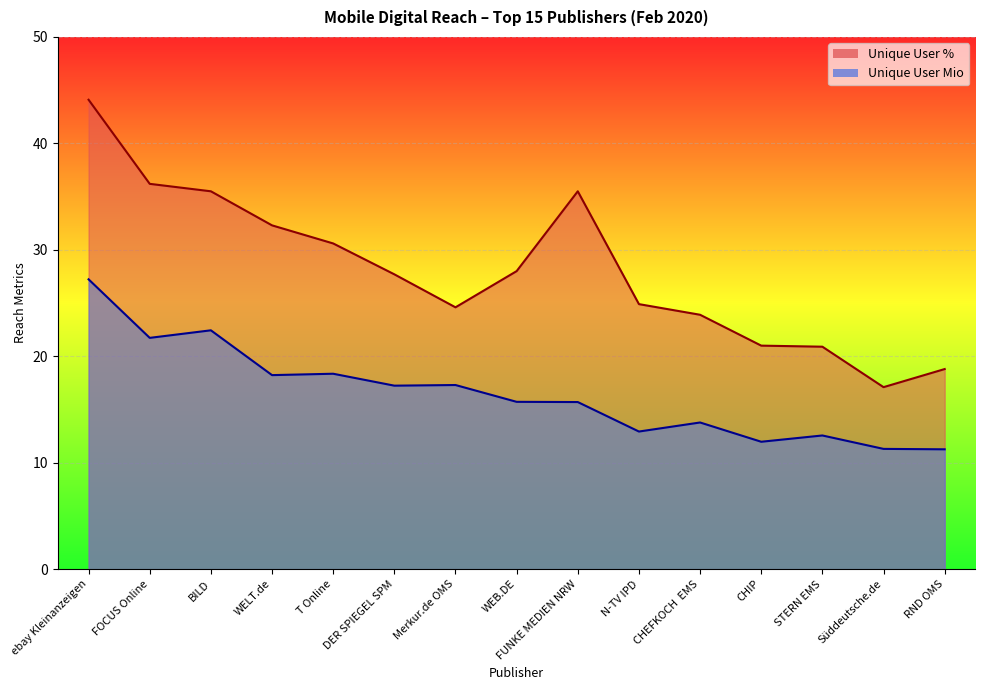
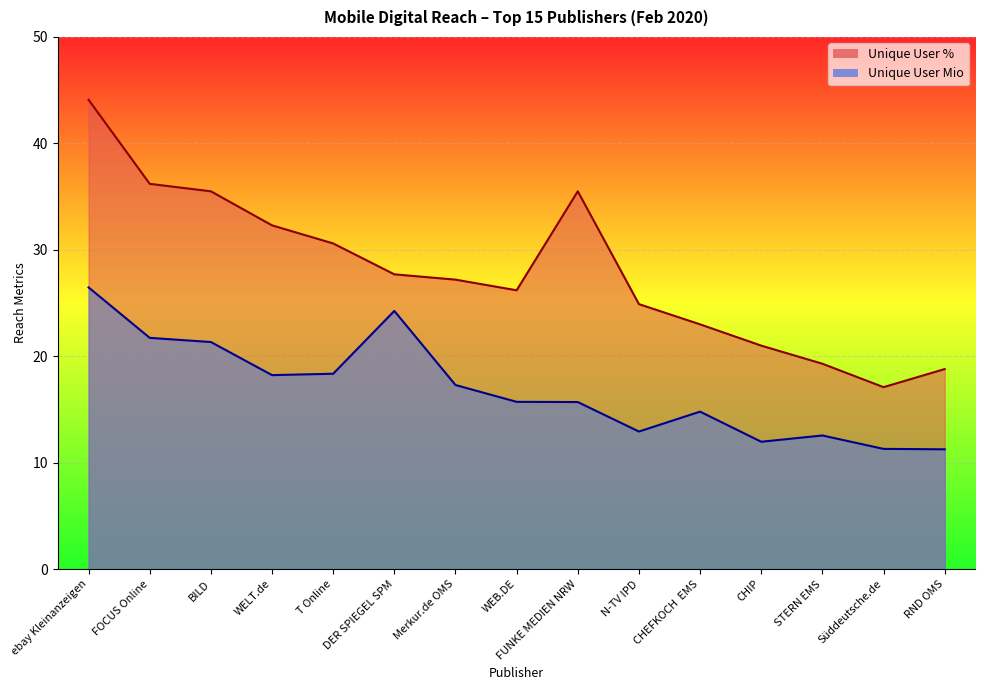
Unique User Mio, ebay Kleinanzeigen: 27.2 -> 26.5
Unique User Mio, BILD: 22.4 -> 21.3
Unique User Mio, DER SPIEGEL SPM: 17.2 -> 24.3
Unique User %, Merkur.de OMS: 24.6 -> 27.2
Unique User %, WEB.DE: 28.0 -> 26.2
Unique User %, CHEFKOCH EMS: 23.9 -> 23.0
Unique User Mio, CHEFKOCH EMS: 13.8 -> 14.8
Unique User %, STERN EMS: 20.9 -> 19.3
